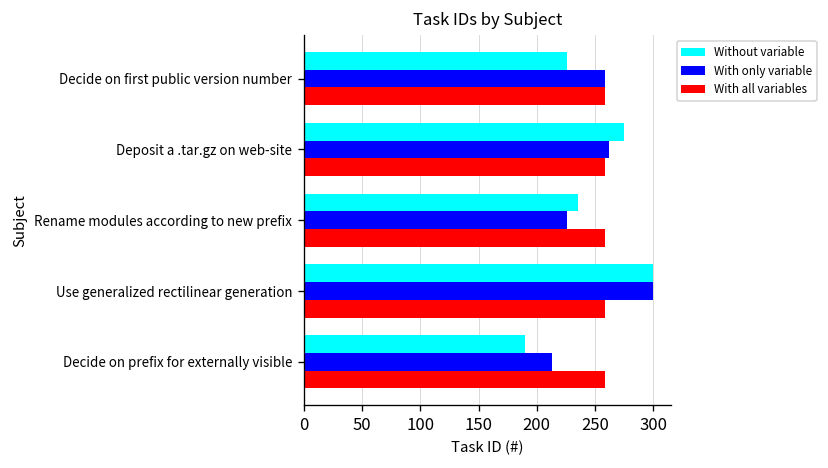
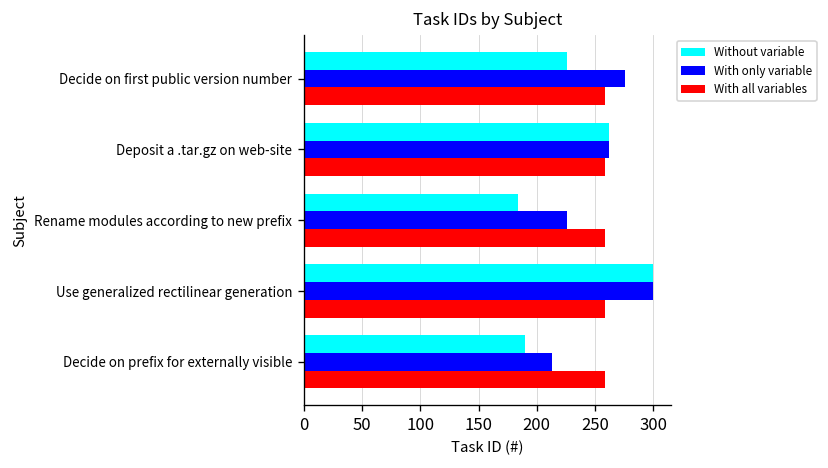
With only variable, Decide on first public version number: 260 -> 280
Without variable, Deposit a .tar.gz on web-site: 280 -> 260
Without variable, Rename modules according to new prefix: 240 -> 180
